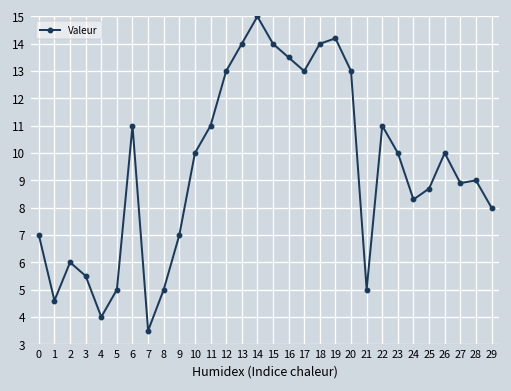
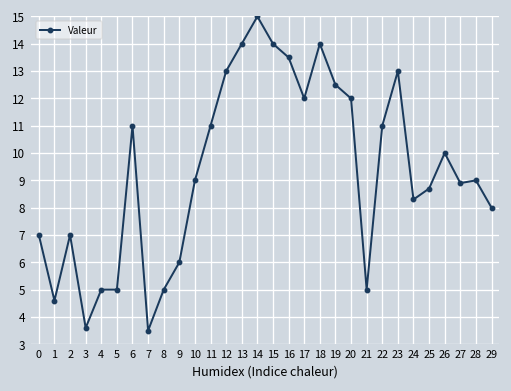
2: 6 -> 7
3: 5.5 -> 3.6
4: 4 -> 5
9: 7 -> 6
10: 10 -> 9
17: 13 -> 12
19: 14.2 -> 12.5
20: 13 -> 12
23: 10 -> 13
